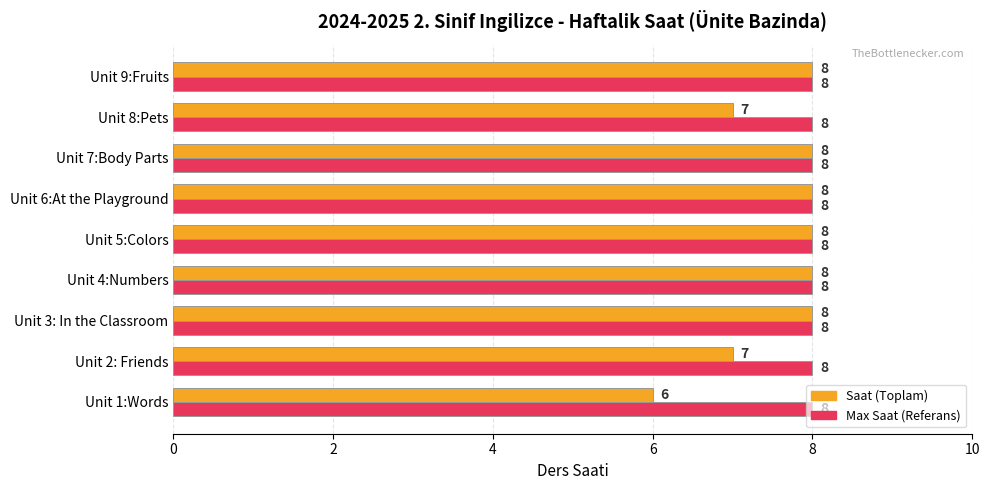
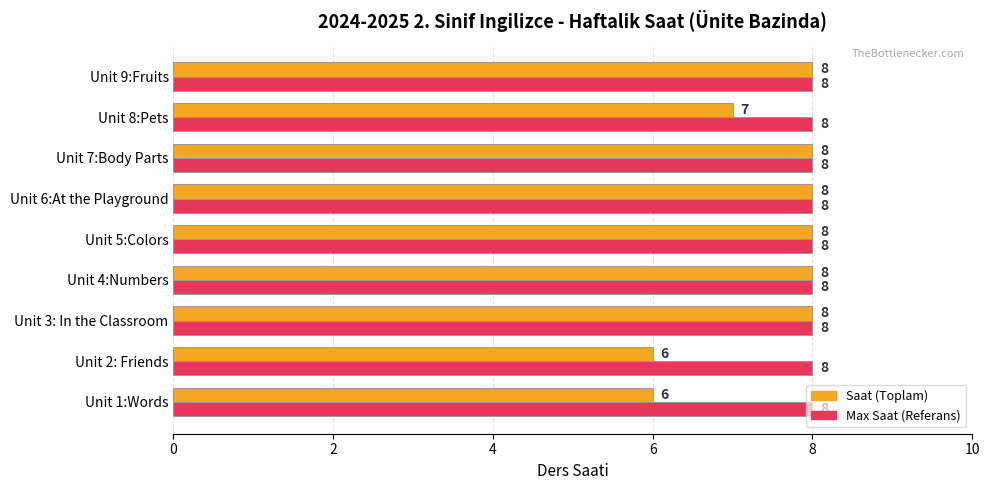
Saat (Toplam), Unit 2: Friends: 7 -> 6
